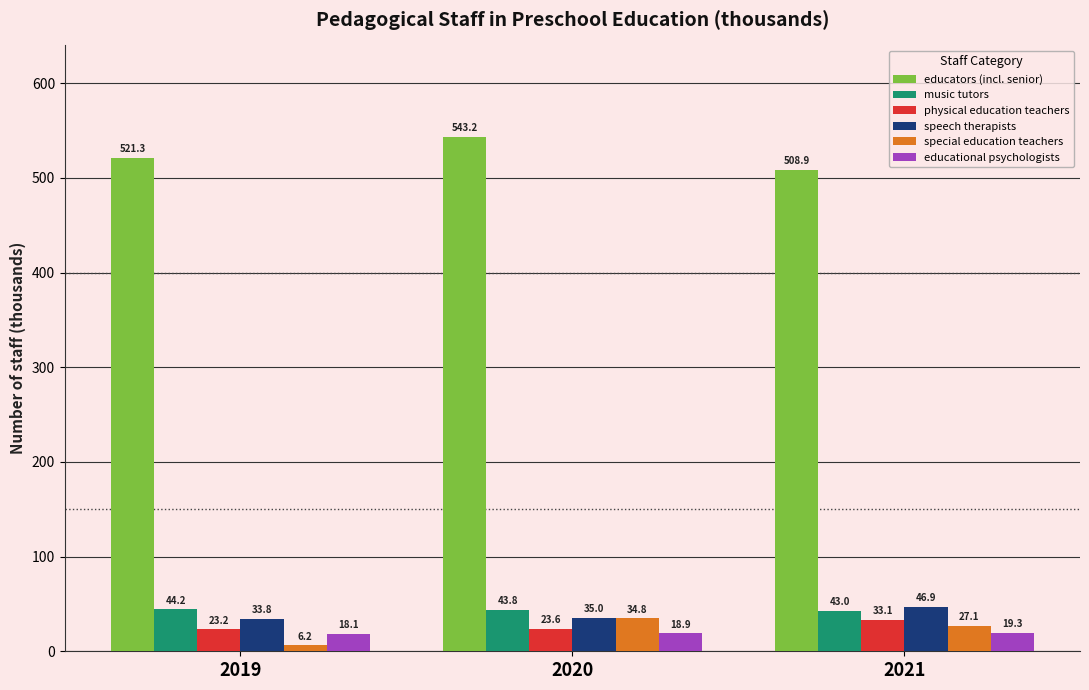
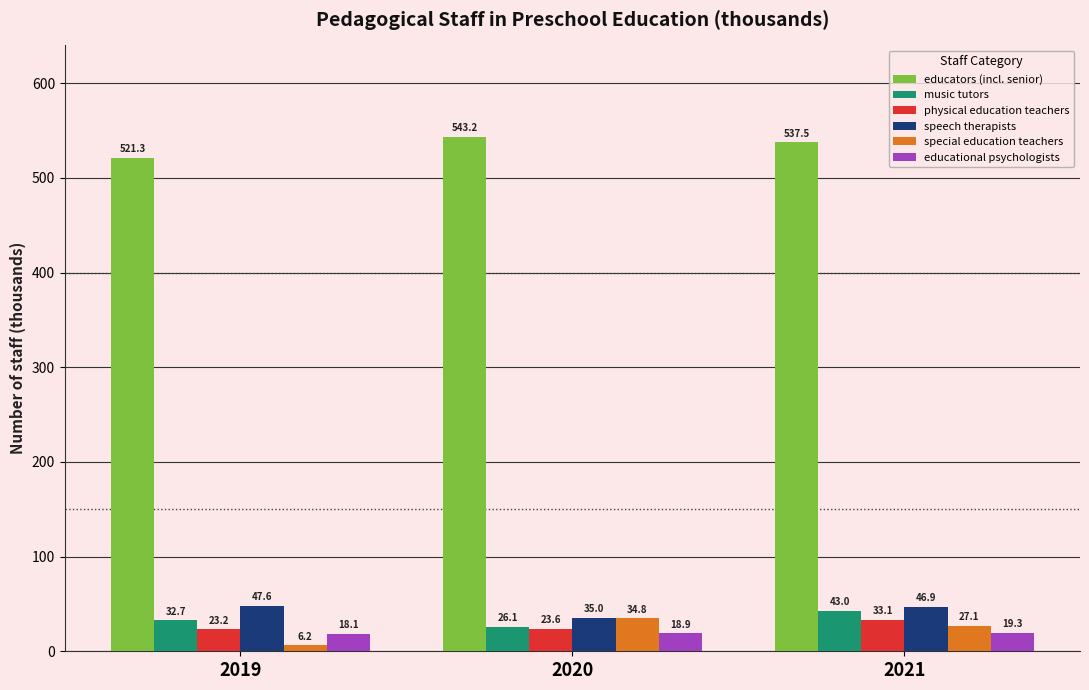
music tutors, 2019: 44.2 -> 32.7
speech therapists, 2019: 33.8 -> 47.6
music tutors, 2020: 43.8 -> 26.1
educators (incl. senior), 2021: 508.9 -> 537.5
